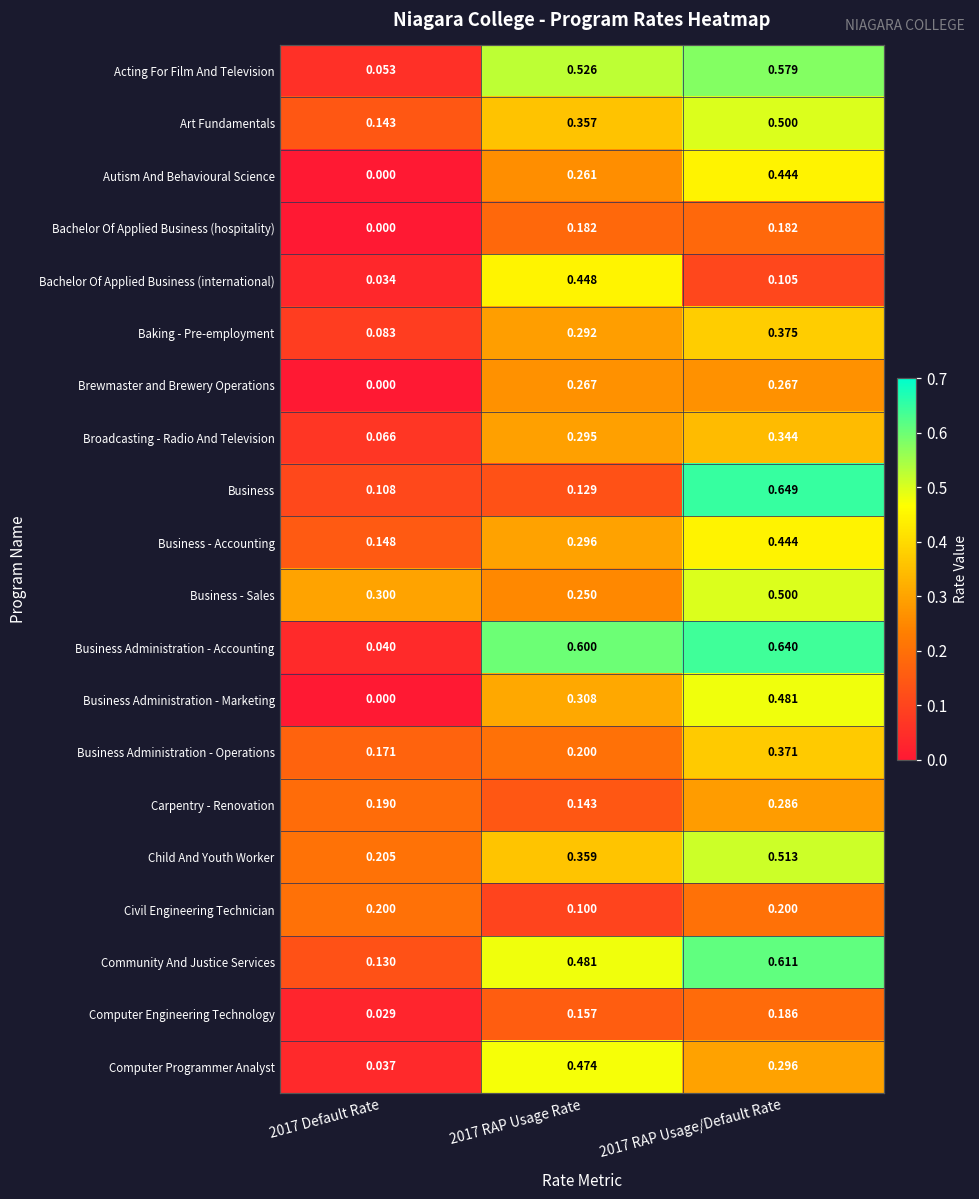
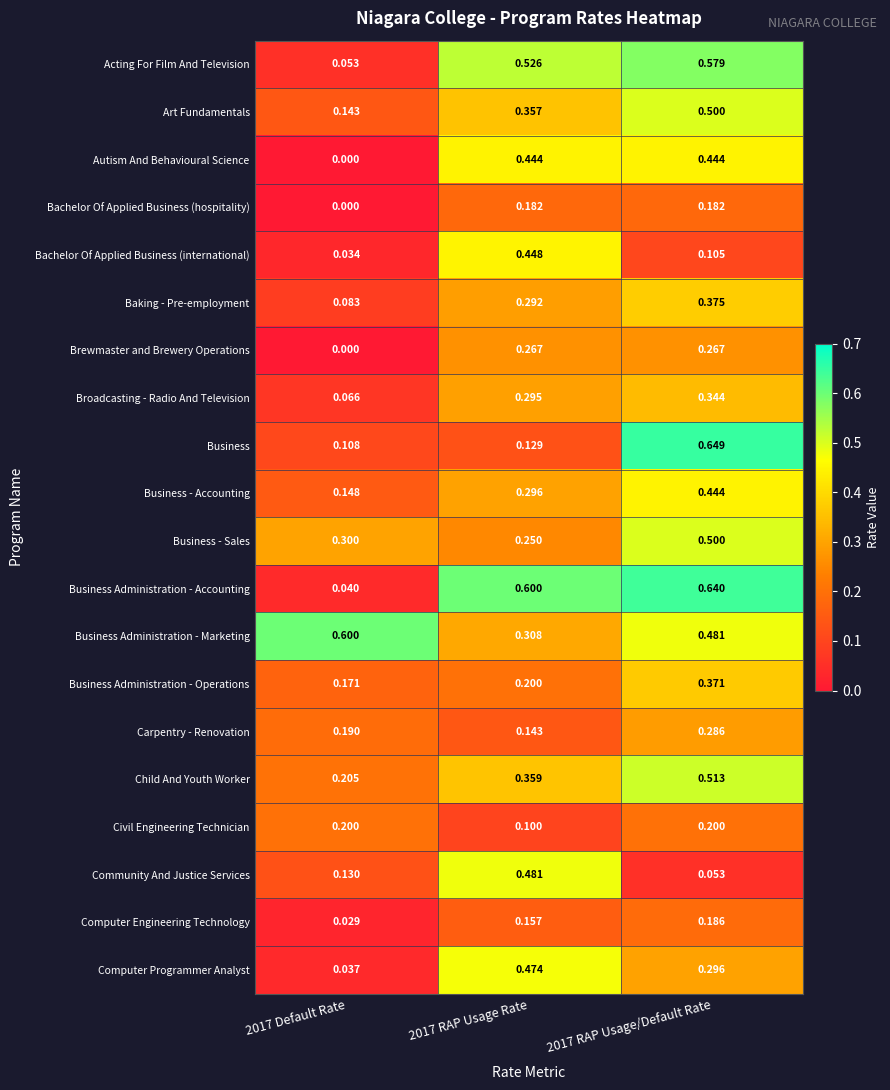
Autism And Behavioural Science, 2017 RAP Usage Rate: 0.261 -> 0.444
Business Administration - Marketing, 2017 Default Rate: 0.000 -> 0.600
Community And Justice Services, 2017 RAP Usage/Default Rate: 0.611 -> 0.053
